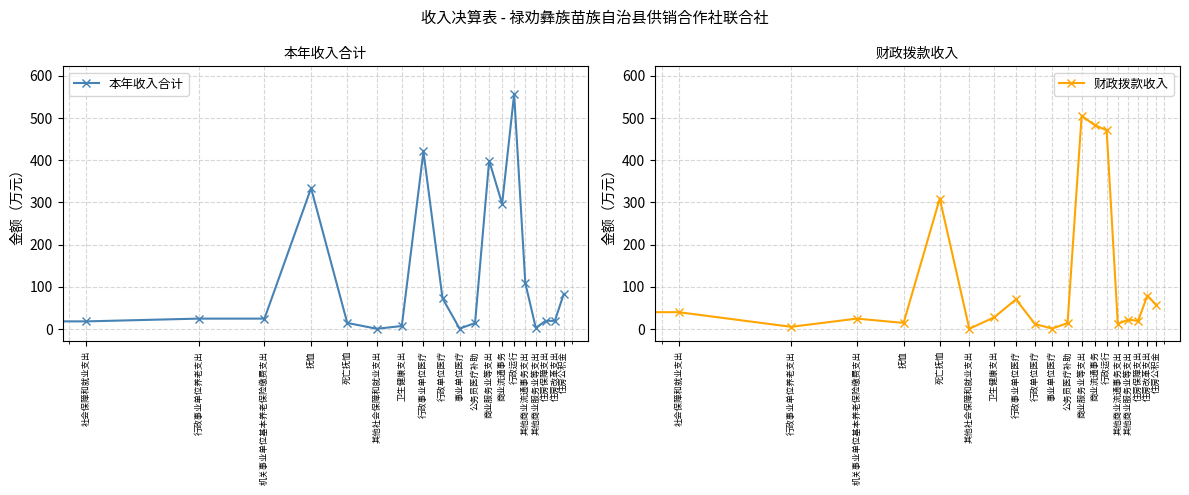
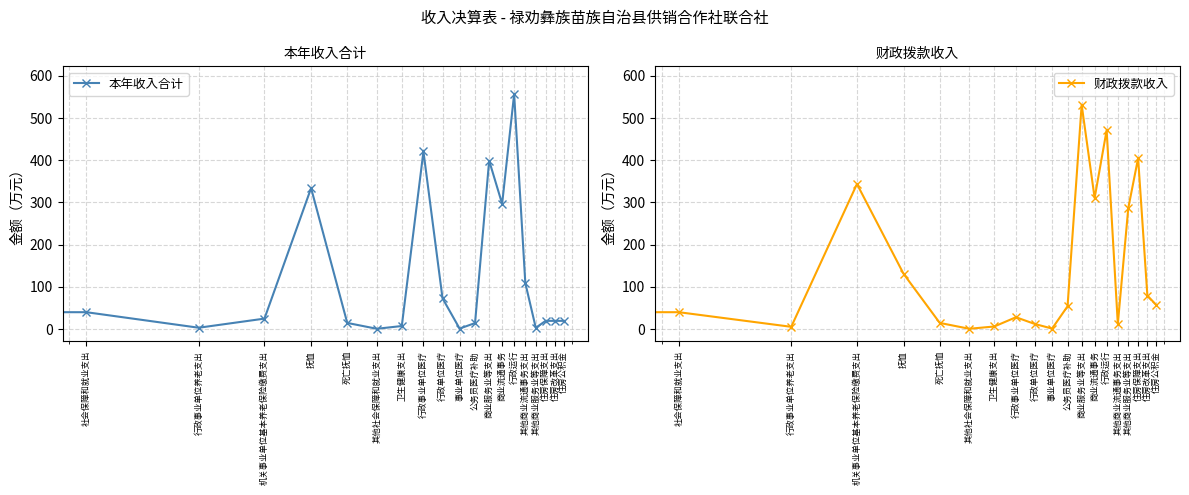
本年收入合计, 社会保障和就业支出: 20 -> 40
本年收入合计, 行政事业单位养老支出: 20 -> 0
本年收入合计, 住房公积金: 80 -> 20
财政拨款收入, 机关事业单位基本养老保险缴费支出: 20 -> 340
财政拨款收入, 抚恤: 10 -> 130
财政拨款收入, 死亡抚恤: 310 -> 10
财政拨款收入, 卫生健康支出: 30 -> 10
财政拨款收入, 行政事业单位医疗: 70 -> 30
财政拨款收入, 公务员医疗补助: 10 -> 50
财政拨款收入, 商业服务业等支出: 510 -> 530
财政拨款收入, 商业流通事务: 480 -> 310
财政拨款收入, 其他商业服务业等支出: 20 -> 290
财政拨款收入, 住房保障支出: 20 -> 410
